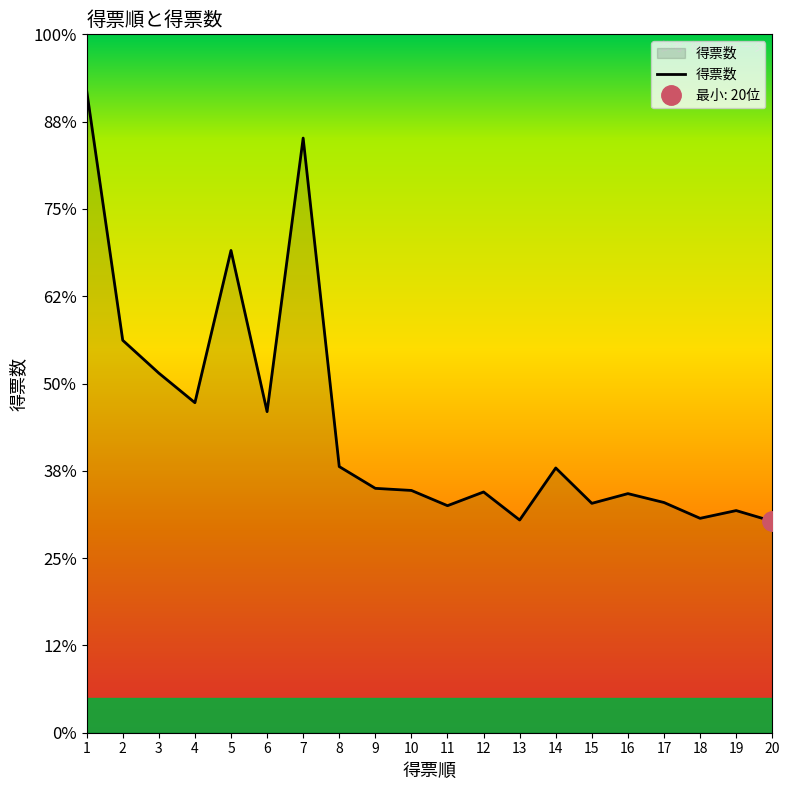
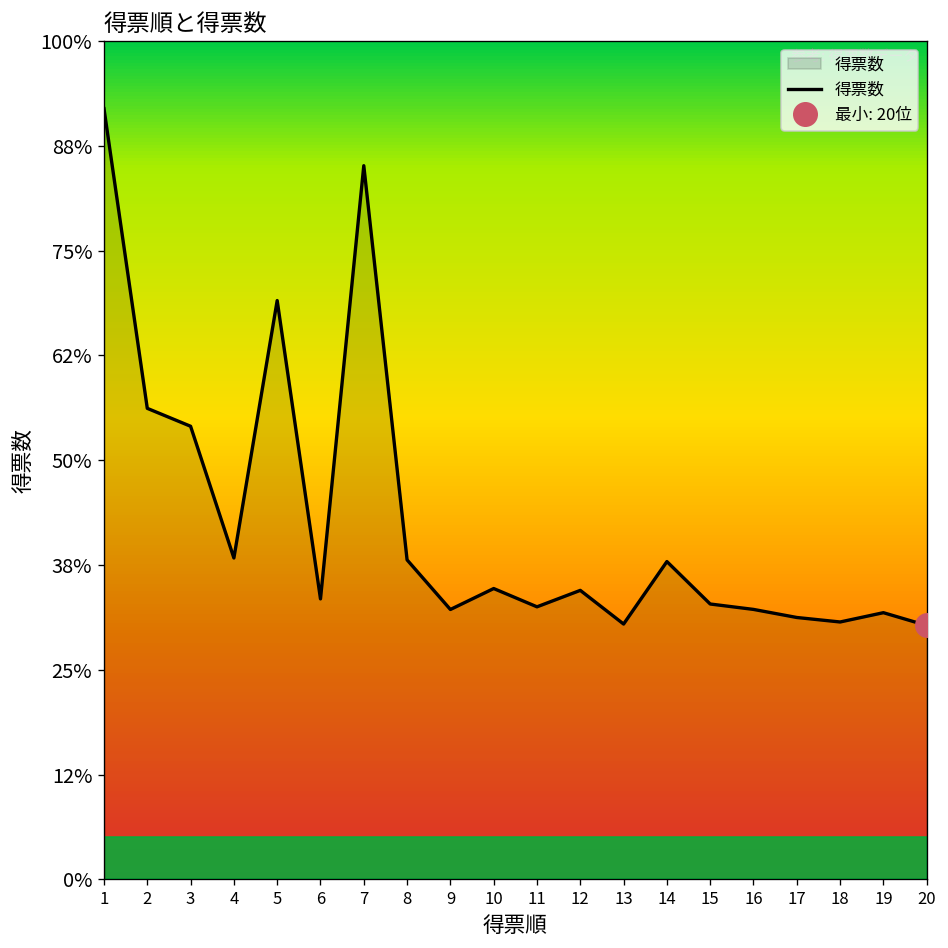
得票数, 3: 51% -> 54%
得票数, 4: 47% -> 38%
得票数, 6: 46% -> 33%
得票数, 9: 35% -> 32%
得票数, 16: 34% -> 32%
得票数, 17: 33% -> 31%
